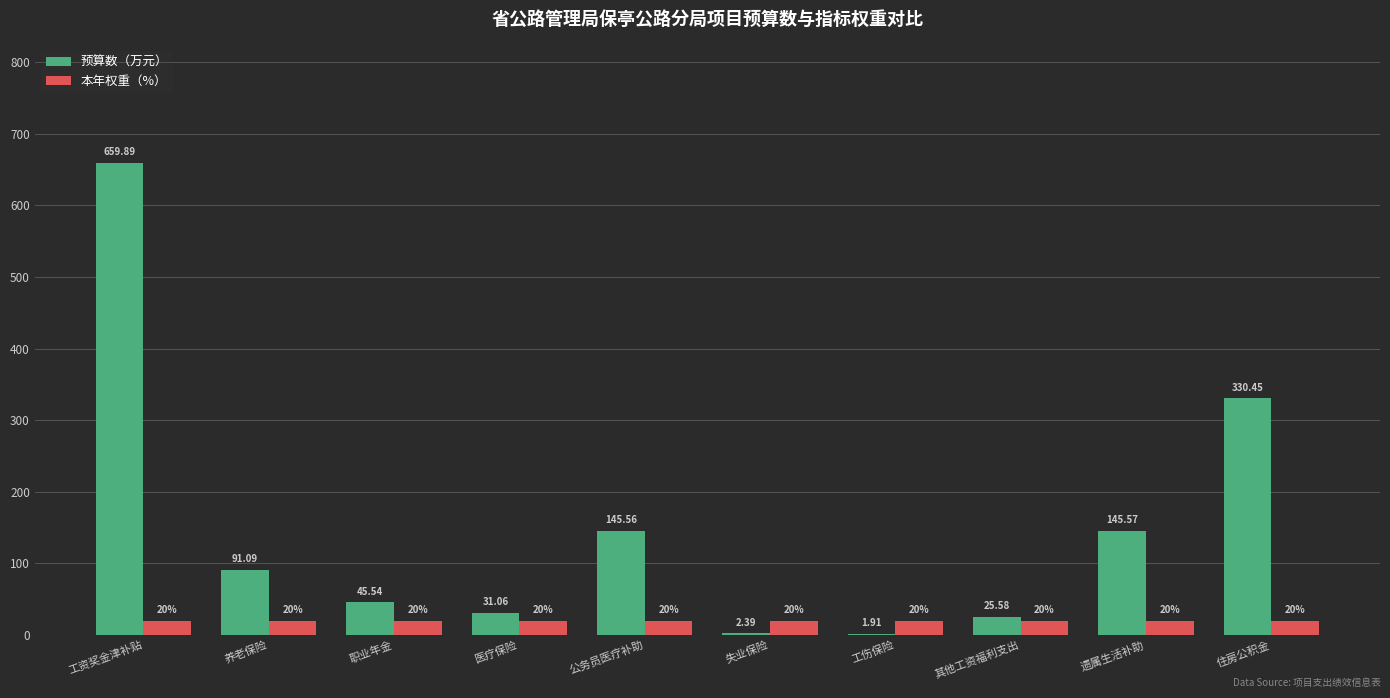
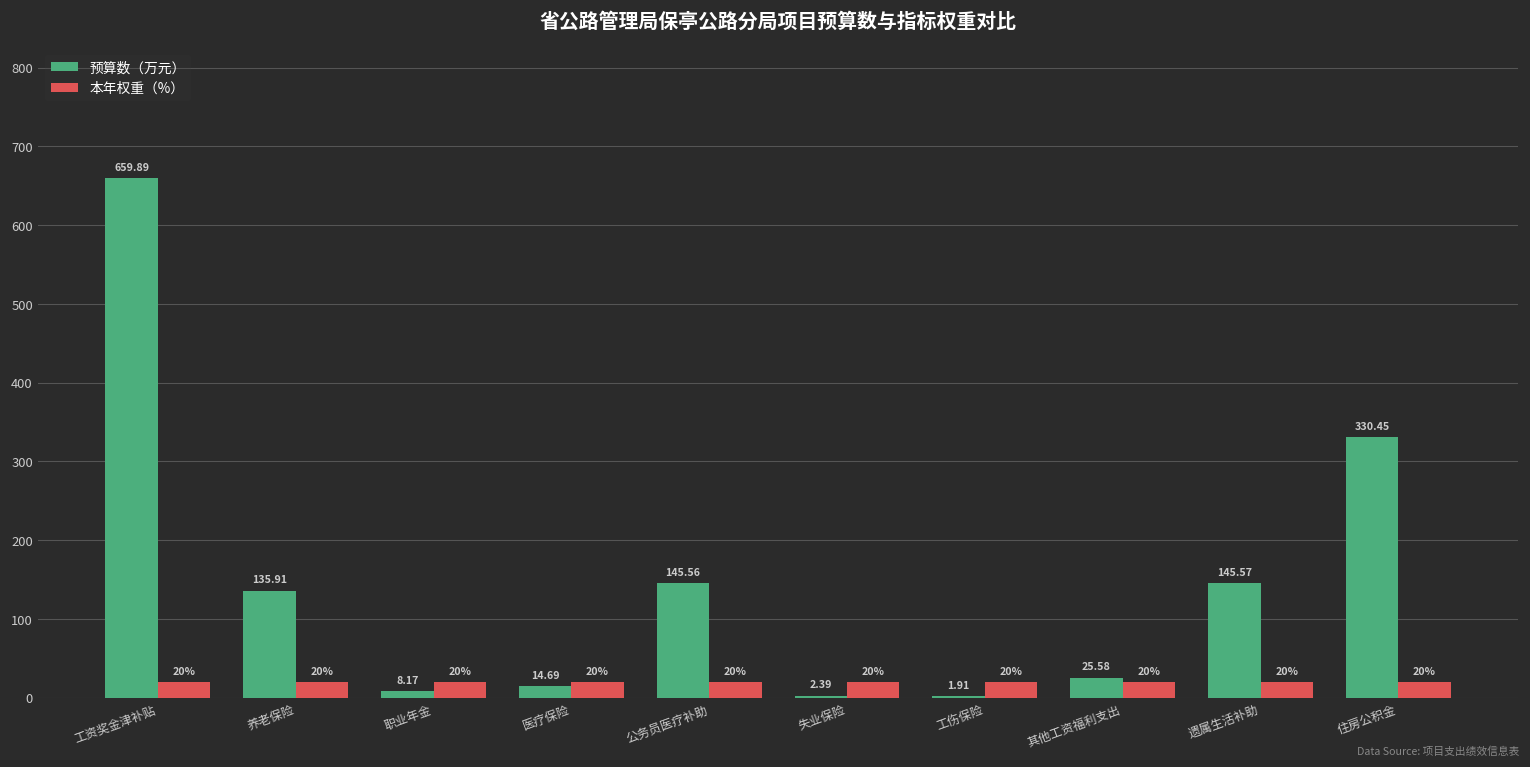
预算数（万元）, 养老保险: 91.09 -> 135.91
预算数（万元）, 职业年金: 45.54 -> 8.17
预算数（万元）, 医疗保险: 31.06 -> 14.69
